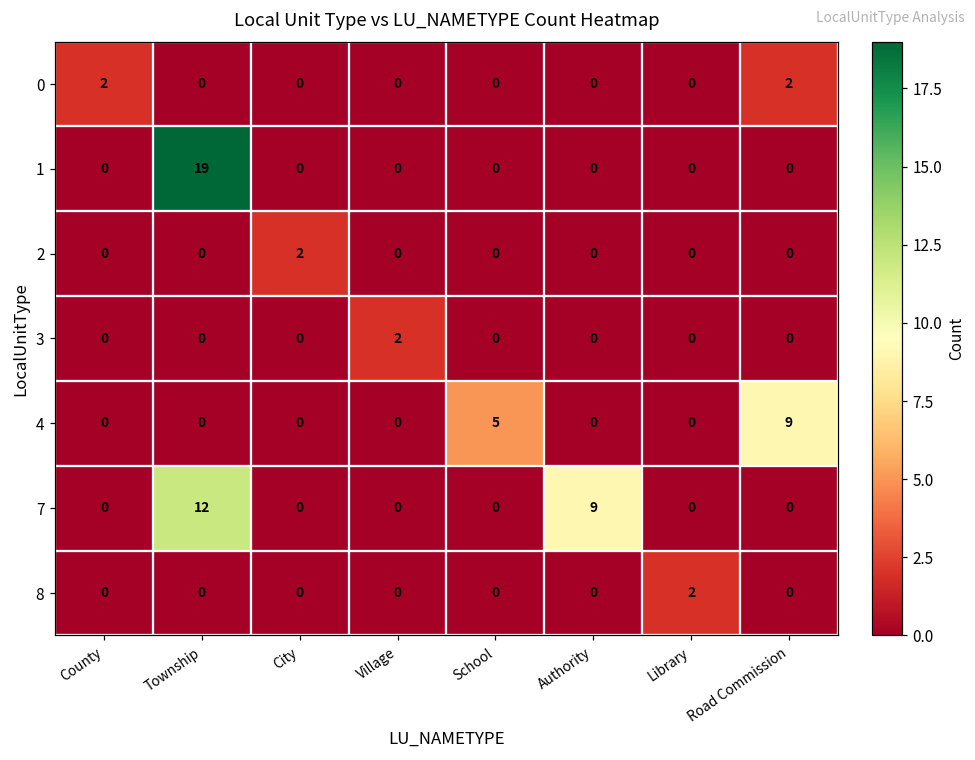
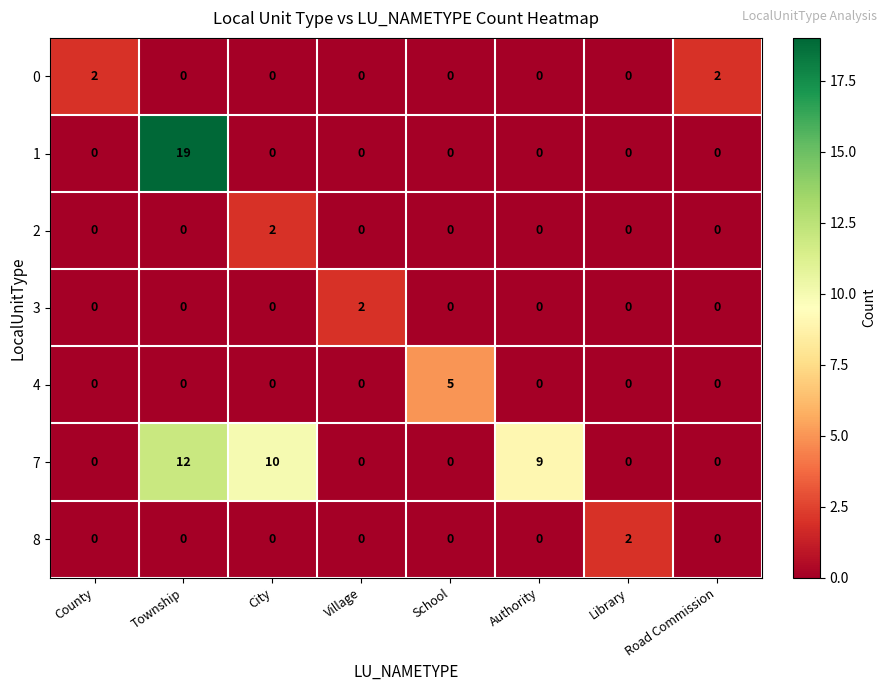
4, Road Commission: 9 -> 0
7, City: 0 -> 10
